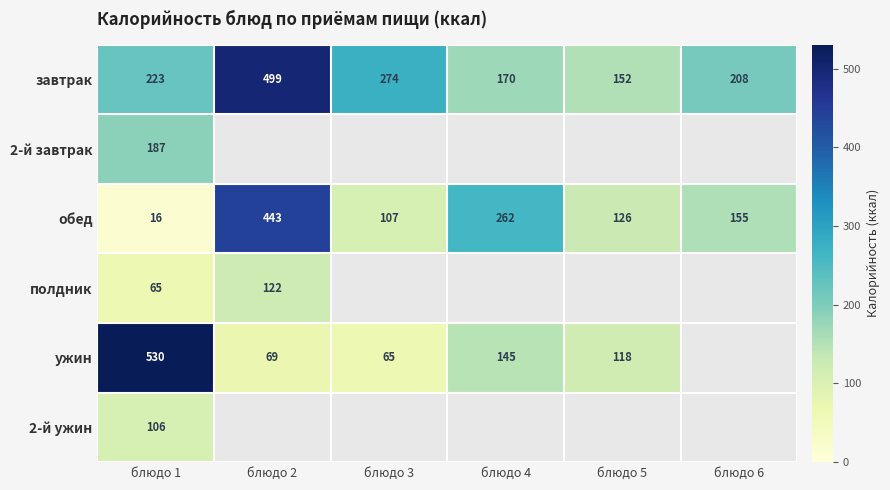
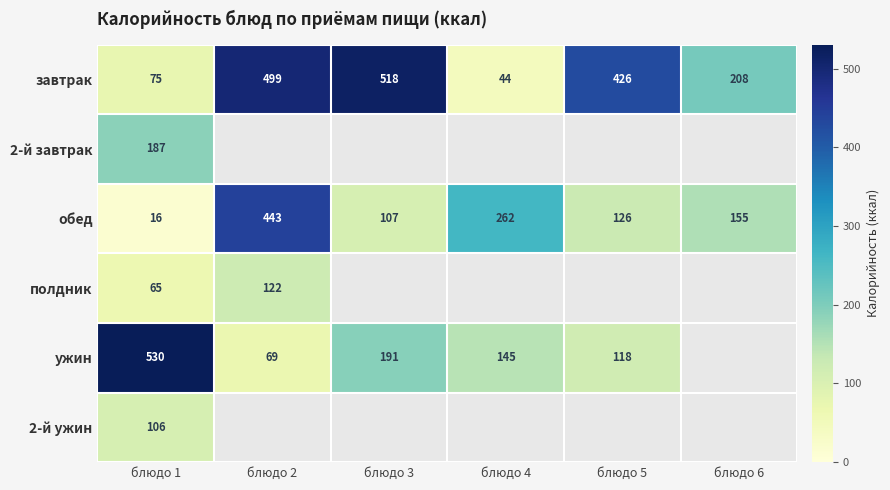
завтрак, блюдо 1: 223 -> 75
завтрак, блюдо 3: 274 -> 518
завтрак, блюдо 4: 170 -> 44
завтрак, блюдо 5: 152 -> 426
ужин, блюдо 3: 65 -> 191
